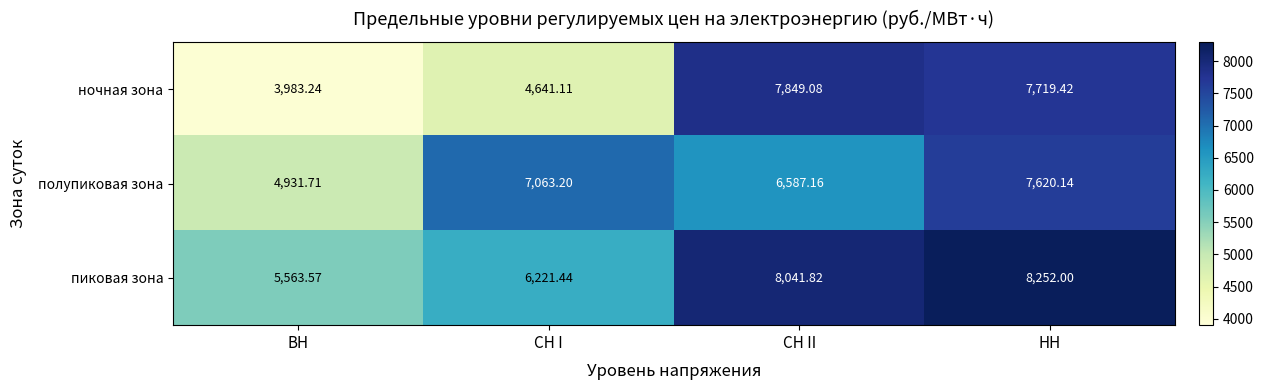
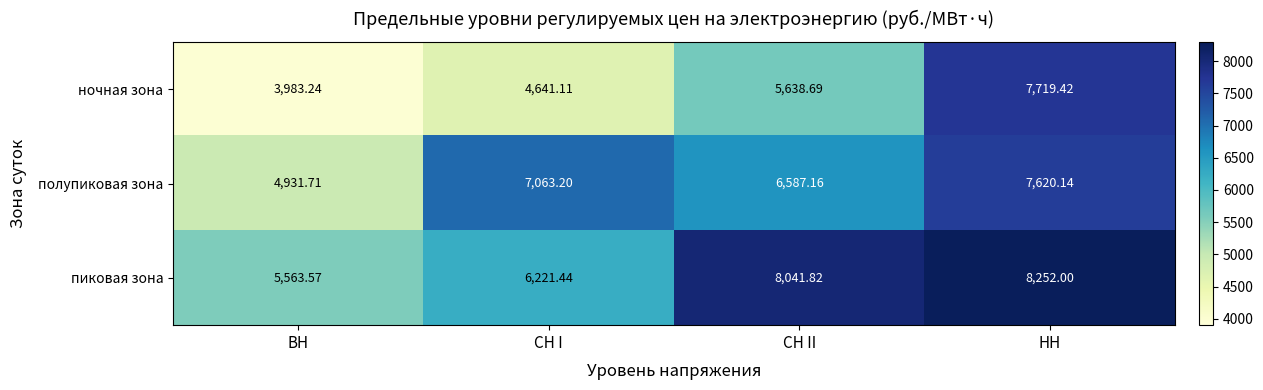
ночная зона, СН II: 7,849.08 -> 5,638.69
